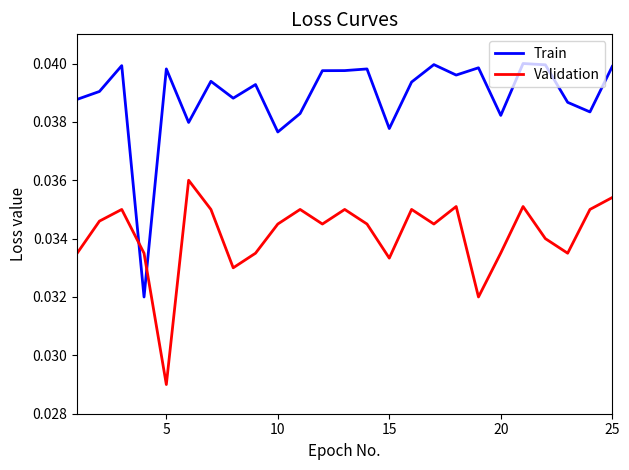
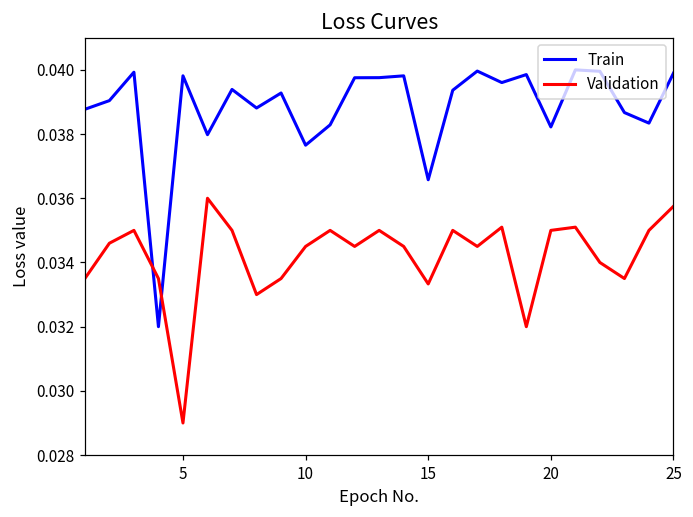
Train, 15: 0.0378 -> 0.0366
Validation, 20: 0.0335 -> 0.0350
Validation, 25: 0.0354 -> 0.0358
